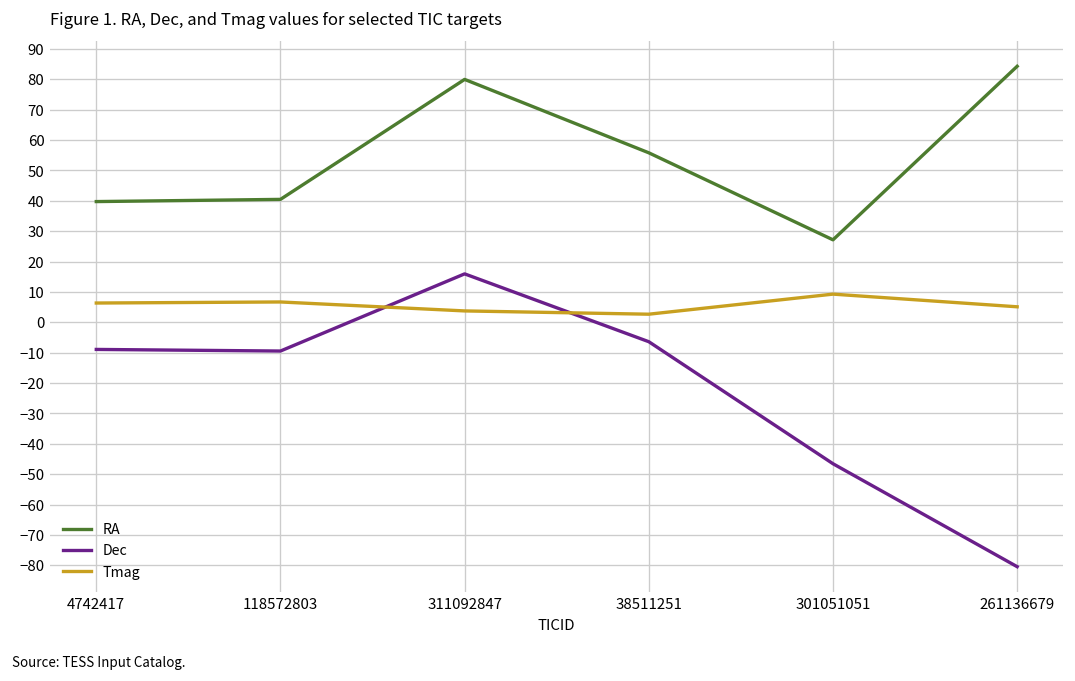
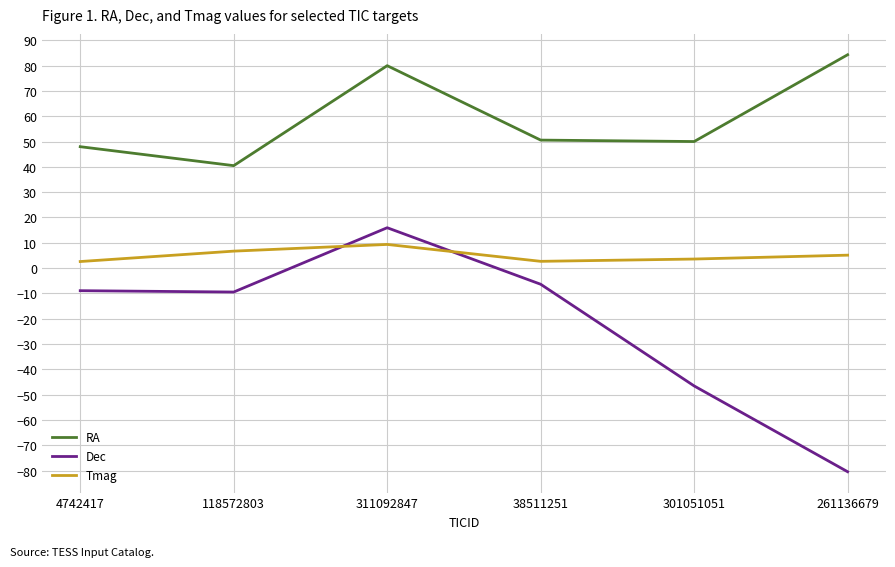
RA, 4742417: 40 -> 48
Tmag, 4742417: 6 -> 3
Tmag, 311092847: 4 -> 9
RA, 38511251: 56 -> 51
RA, 301051051: 27 -> 50
Tmag, 301051051: 9 -> 4
